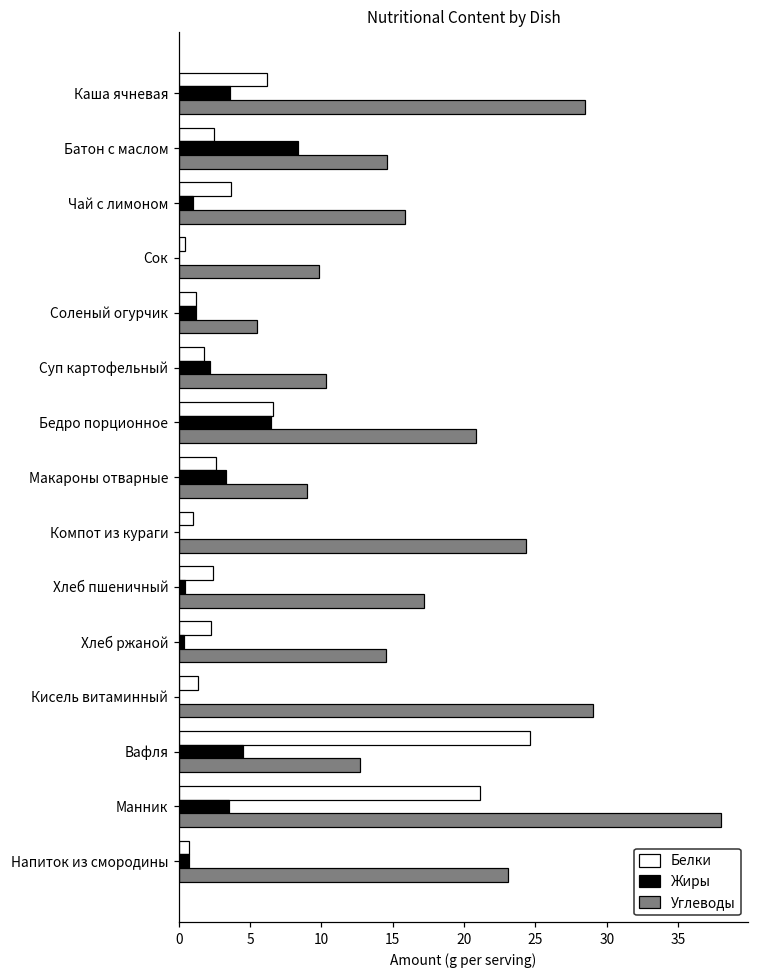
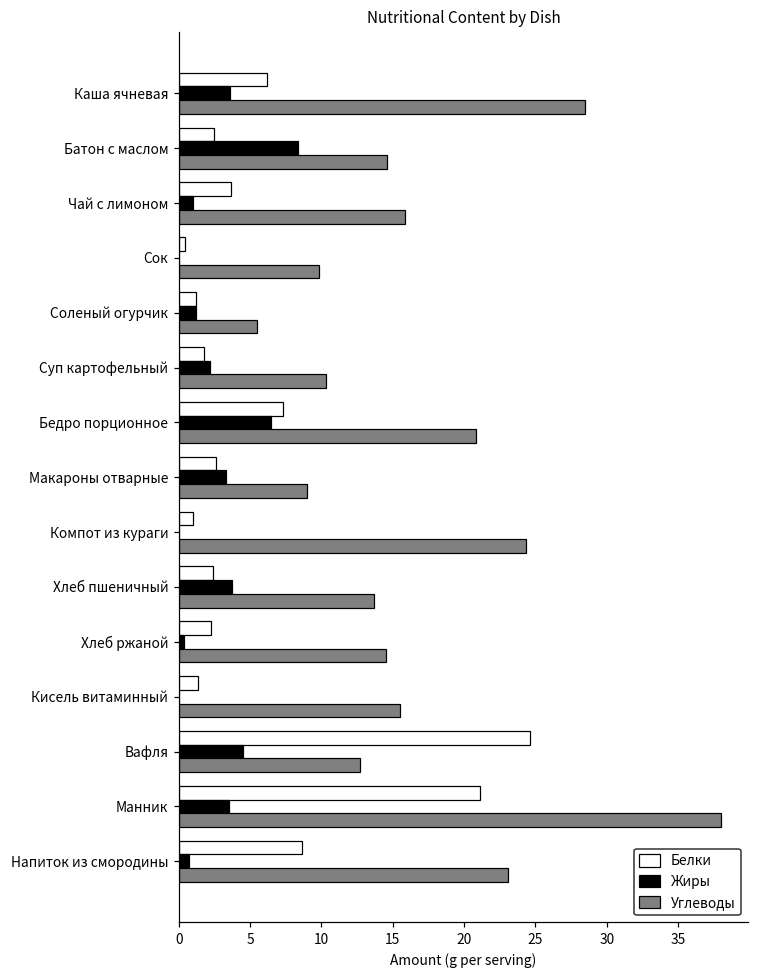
Белки, Бедро порционное: 6.6 -> 7.3
Жиры, Хлеб пшеничный: 0.4 -> 3.7
Углеводы, Хлеб пшеничный: 17.2 -> 13.7
Углеводы, Кисель витаминный: 29.0 -> 15.5
Белки, Напиток из смородины: 0.7 -> 8.7
